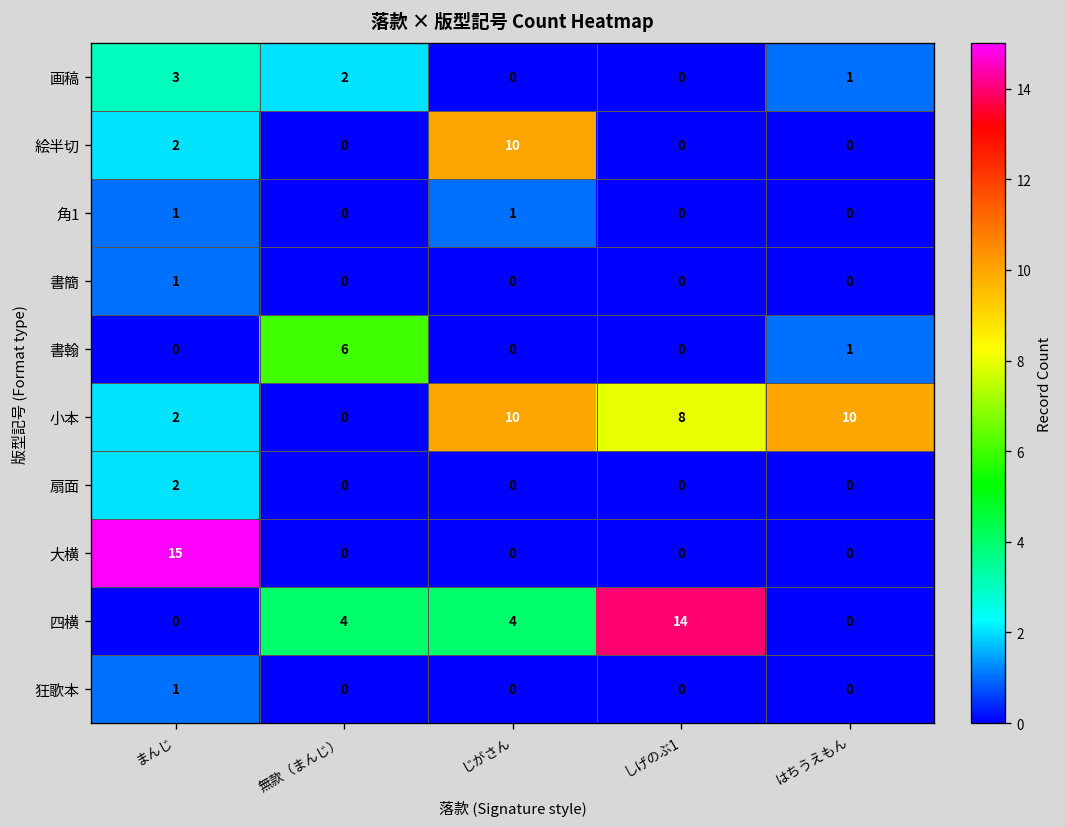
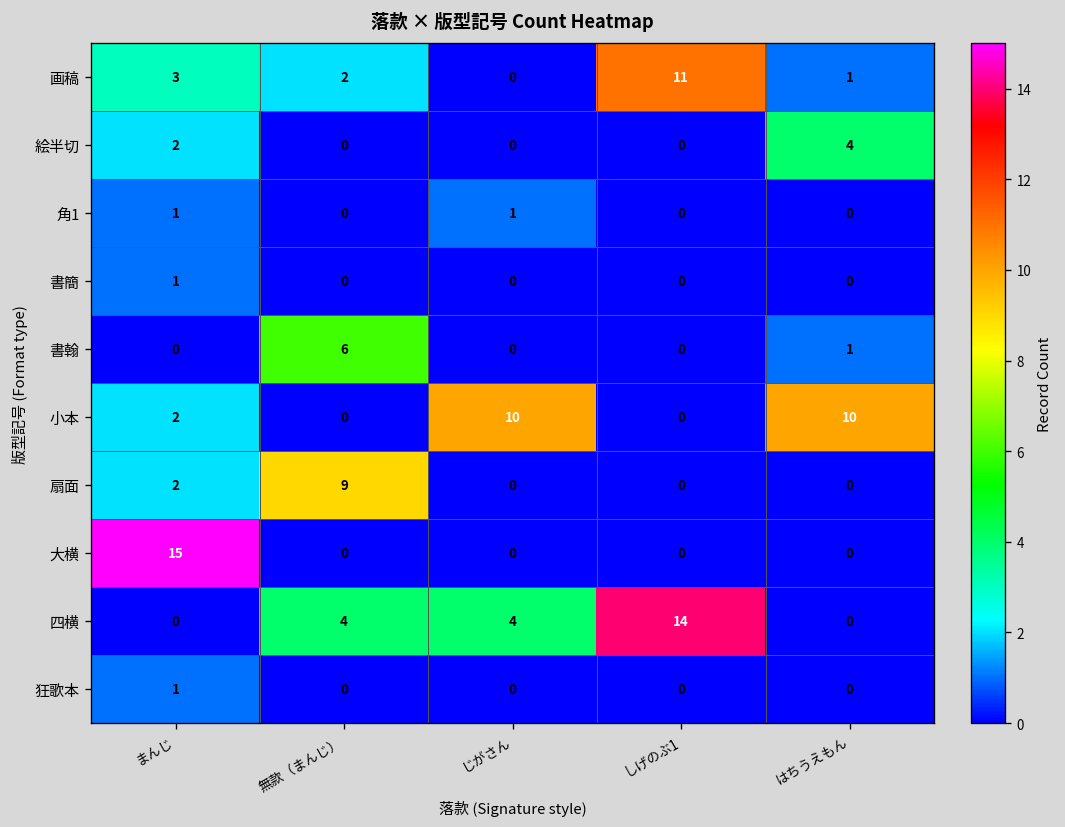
画稿, しげのぶ1: 0 -> 11
絵半切, じがさん: 10 -> 0
絵半切, はちうえもん: 0 -> 4
小本, しげのぶ1: 8 -> 0
扇面, 無款（まんじ）: 0 -> 9
